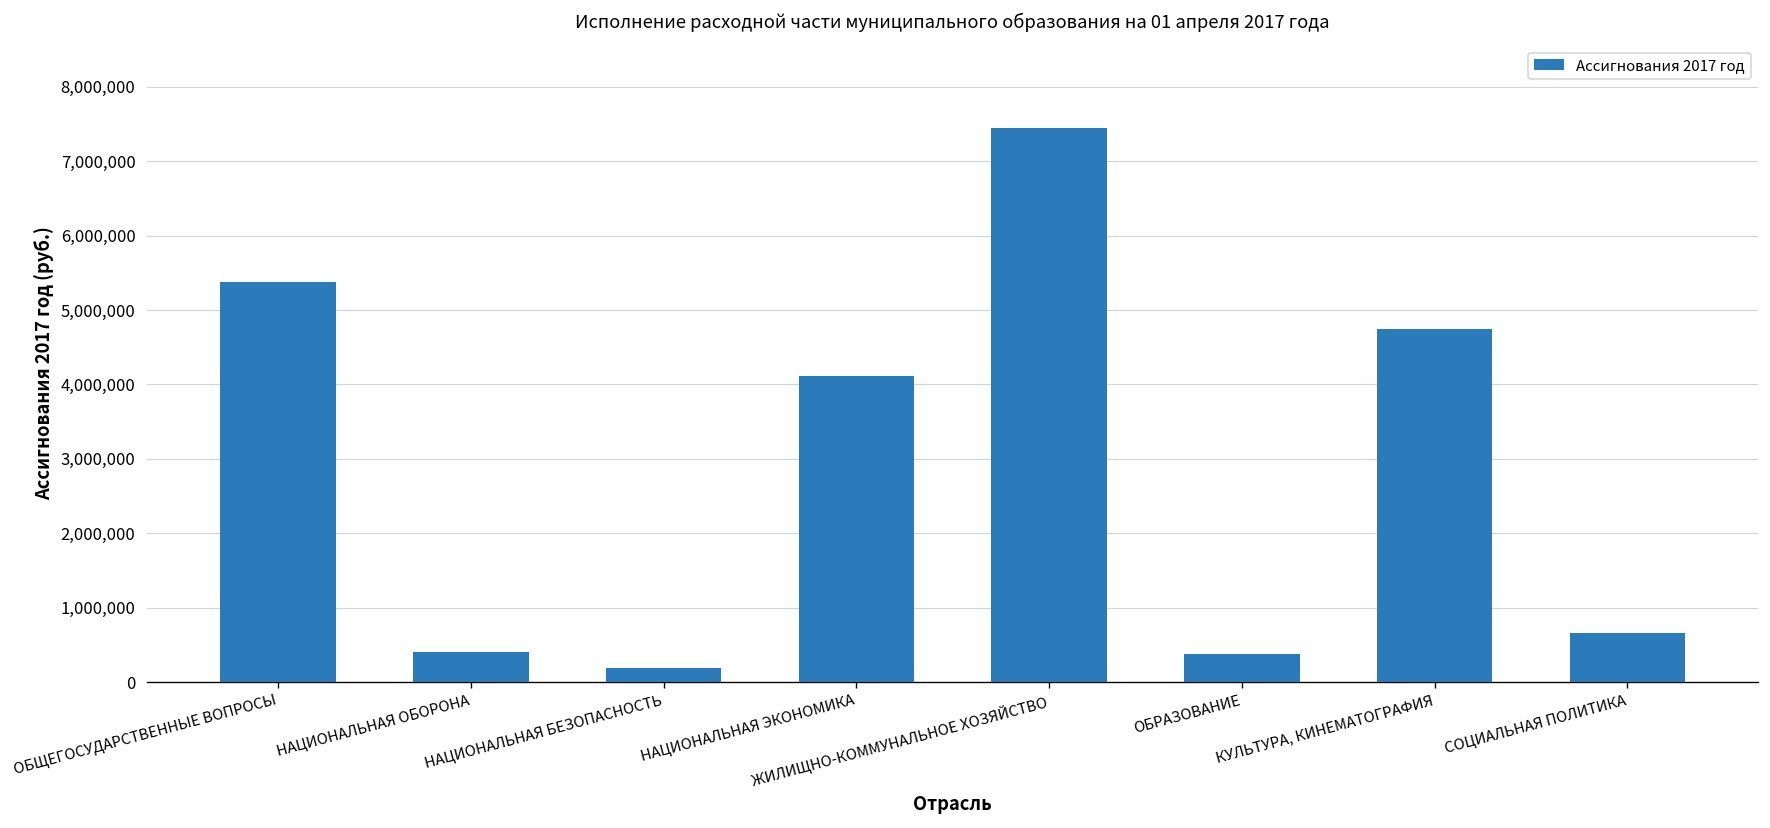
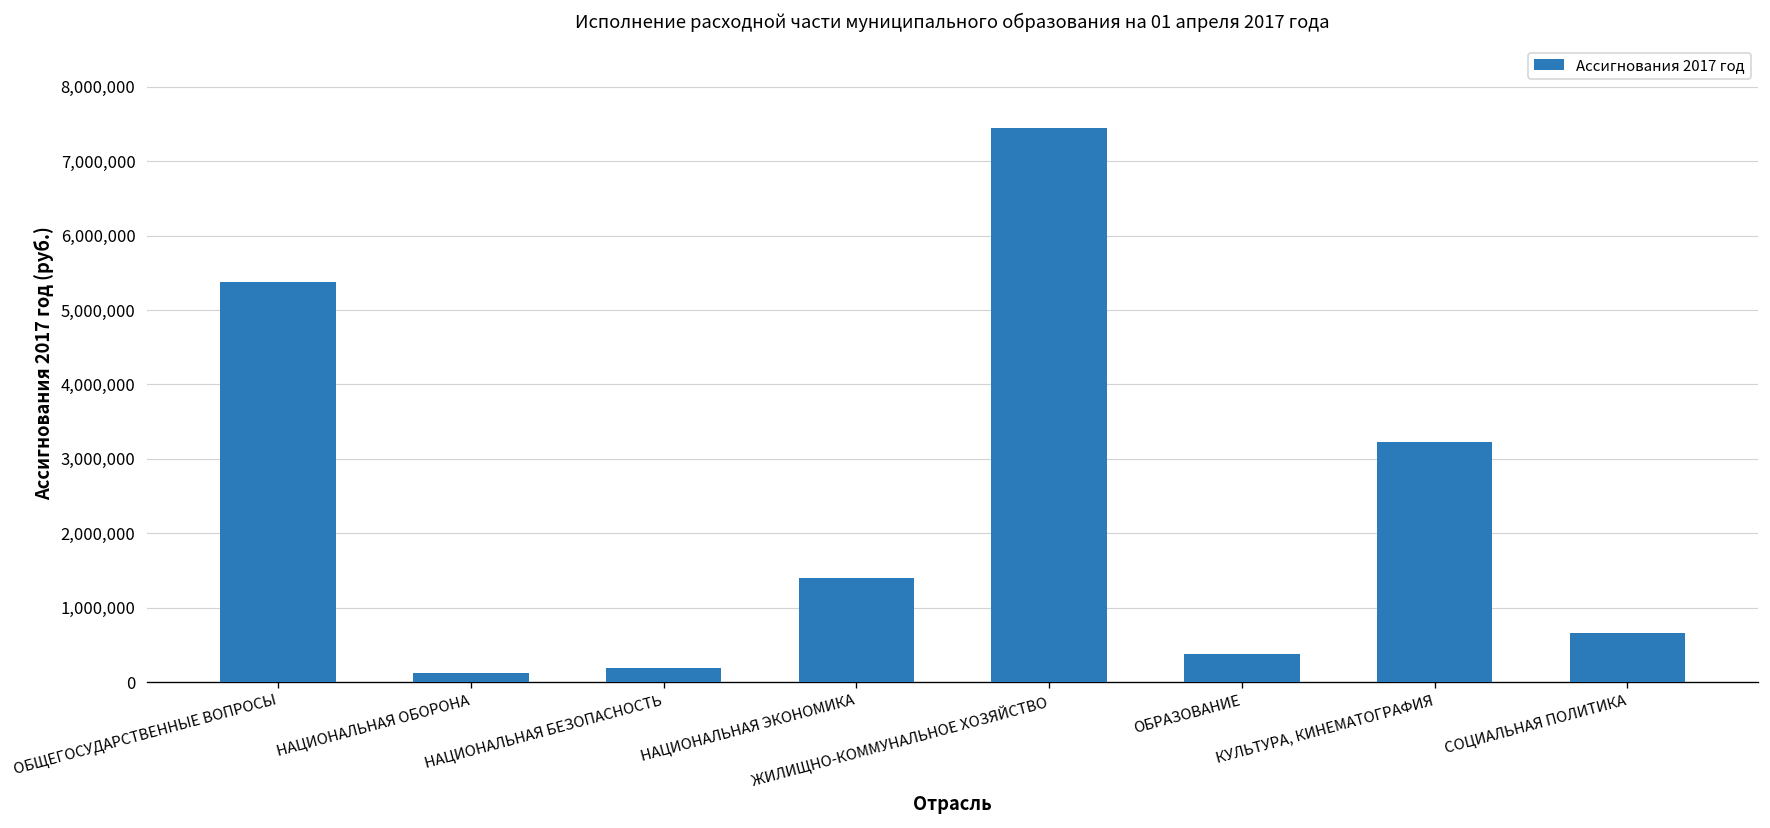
НАЦИОНАЛЬНАЯ ОБОРОНА: 400,000 -> 100,000
НАЦИОНАЛЬНАЯ ЭКОНОМИКА: 4,100,000 -> 1,400,000
КУЛЬТУРА, КИНЕМАТОГРАФИЯ: 4,700,000 -> 3,200,000
